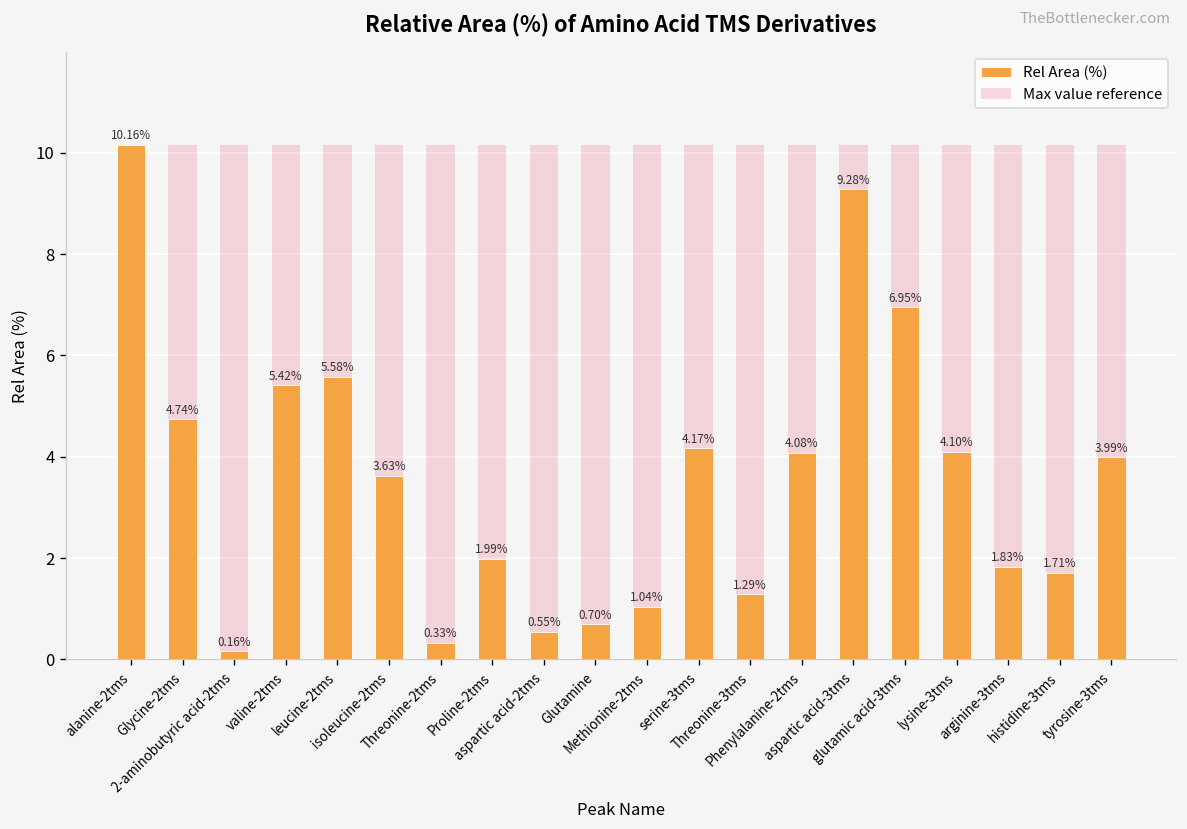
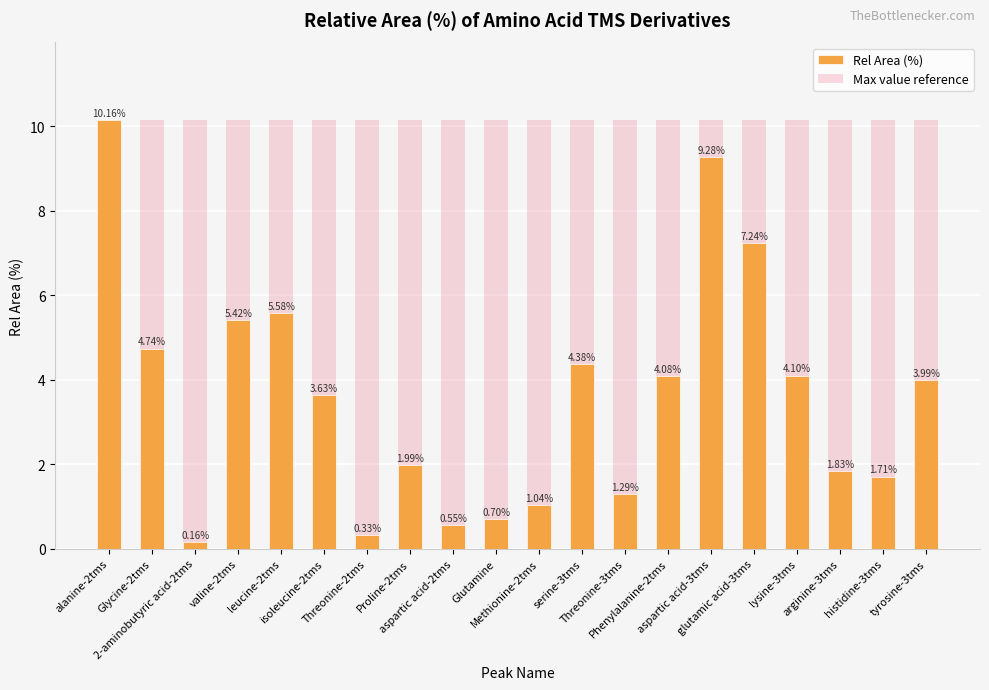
Rel Area (%), serine-3tms: 4.17% -> 4.38%
Rel Area (%), glutamic acid-3tms: 6.95% -> 7.24%
